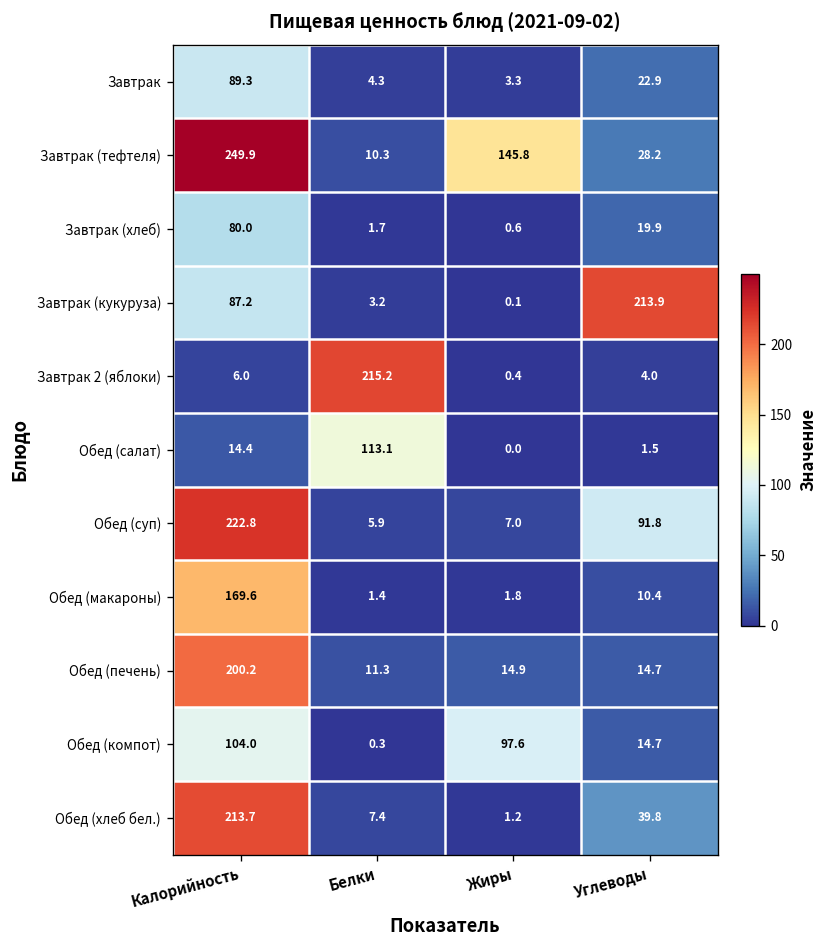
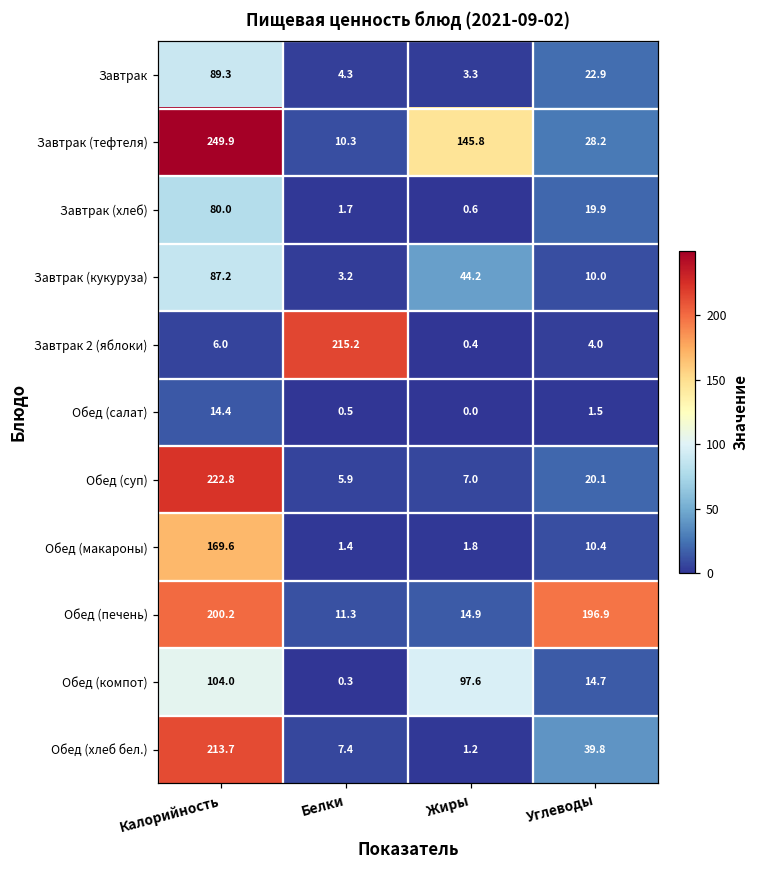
Завтрак (кукуруза), Жиры: 0.1 -> 44.2
Завтрак (кукуруза), Углеводы: 213.9 -> 10.0
Обед (салат), Белки: 113.1 -> 0.5
Обед (суп), Углеводы: 91.8 -> 20.1
Обед (печень), Углеводы: 14.7 -> 196.9
